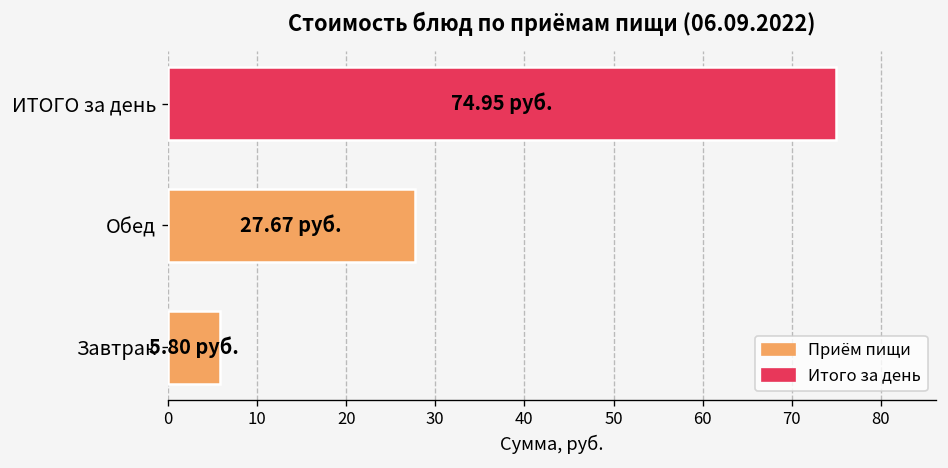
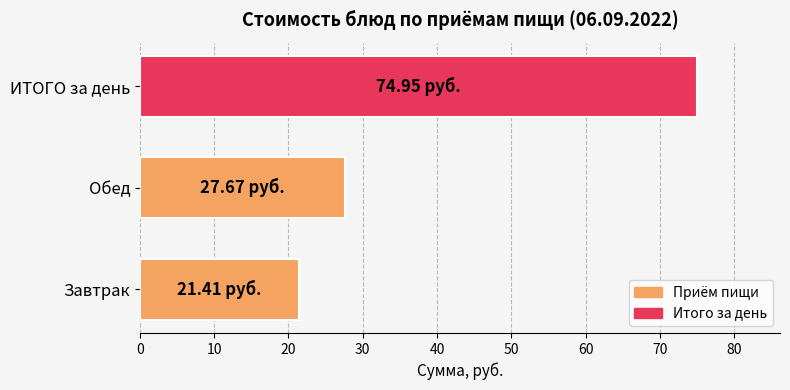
Завтрак: 5.80 -> 21.41
